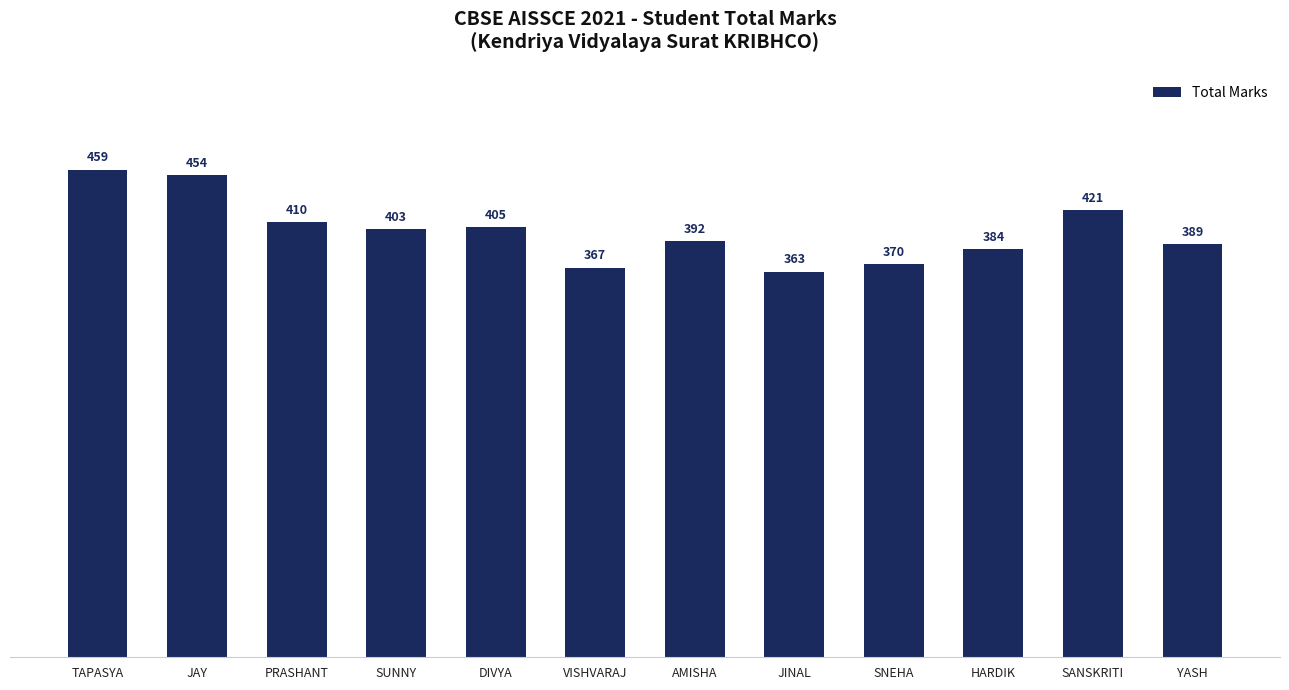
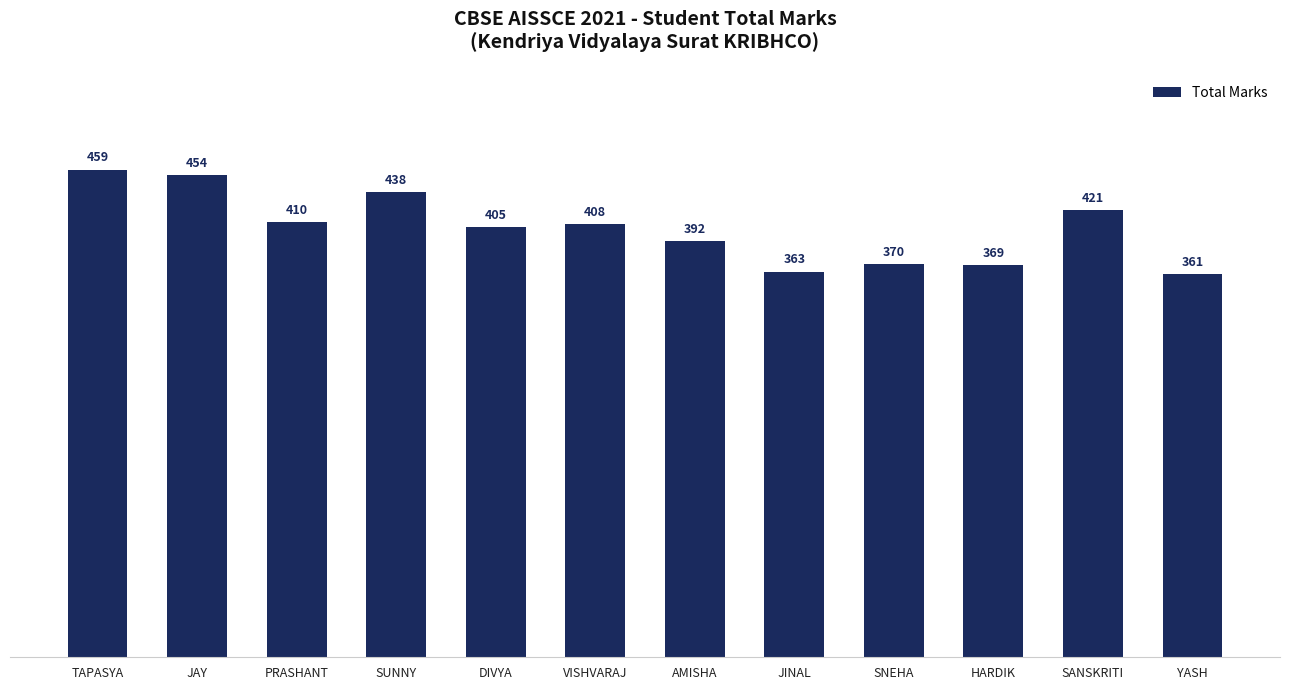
SUNNY: 403 -> 438
VISHVARAJ: 367 -> 408
HARDIK: 384 -> 369
YASH: 389 -> 361
